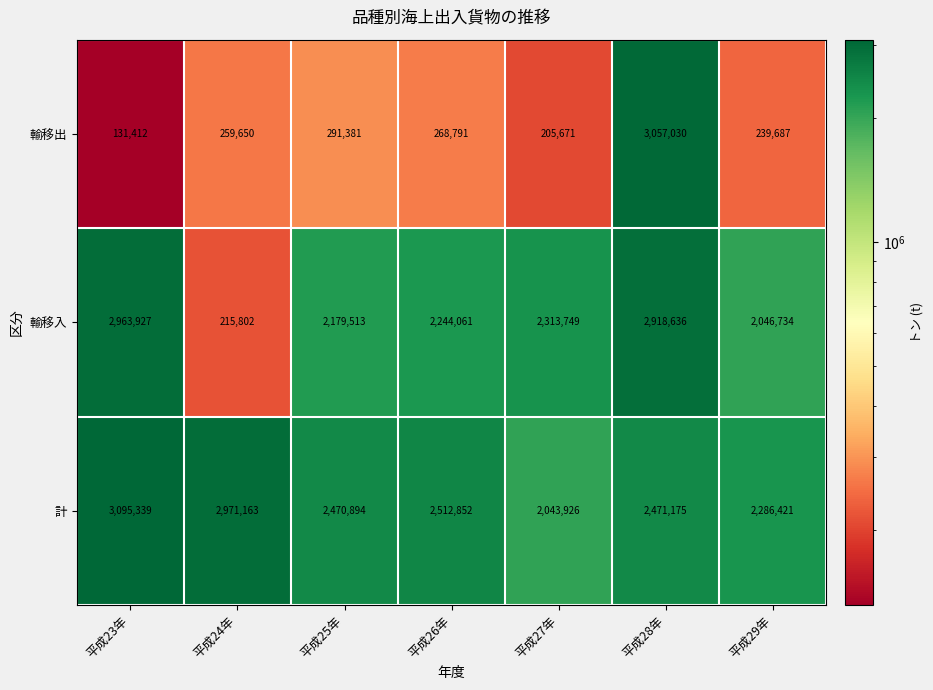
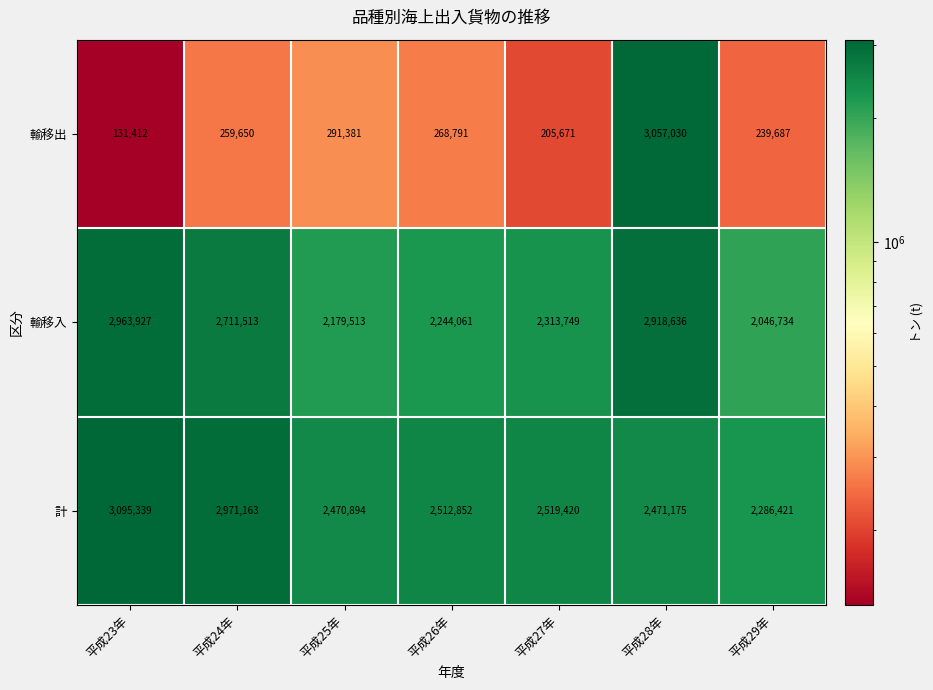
輸移入, 平成24年: 215,802 -> 2,711,513
計, 平成27年: 2,043,926 -> 2,519,420
